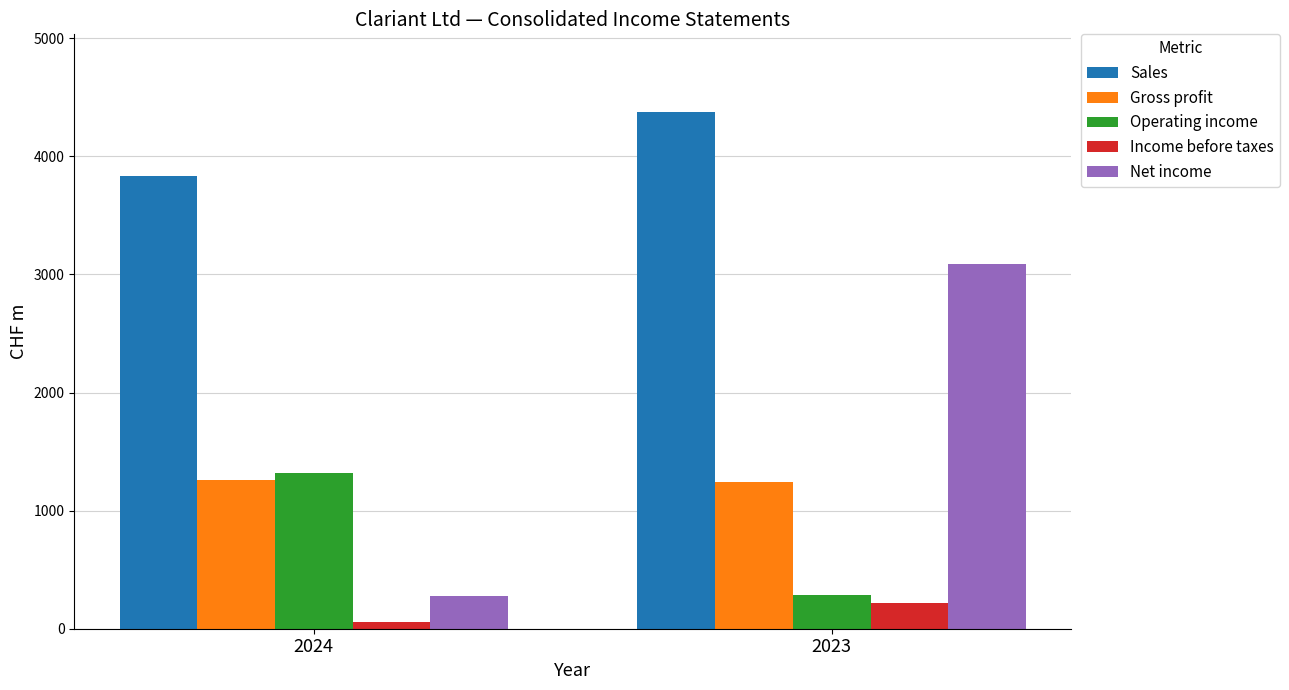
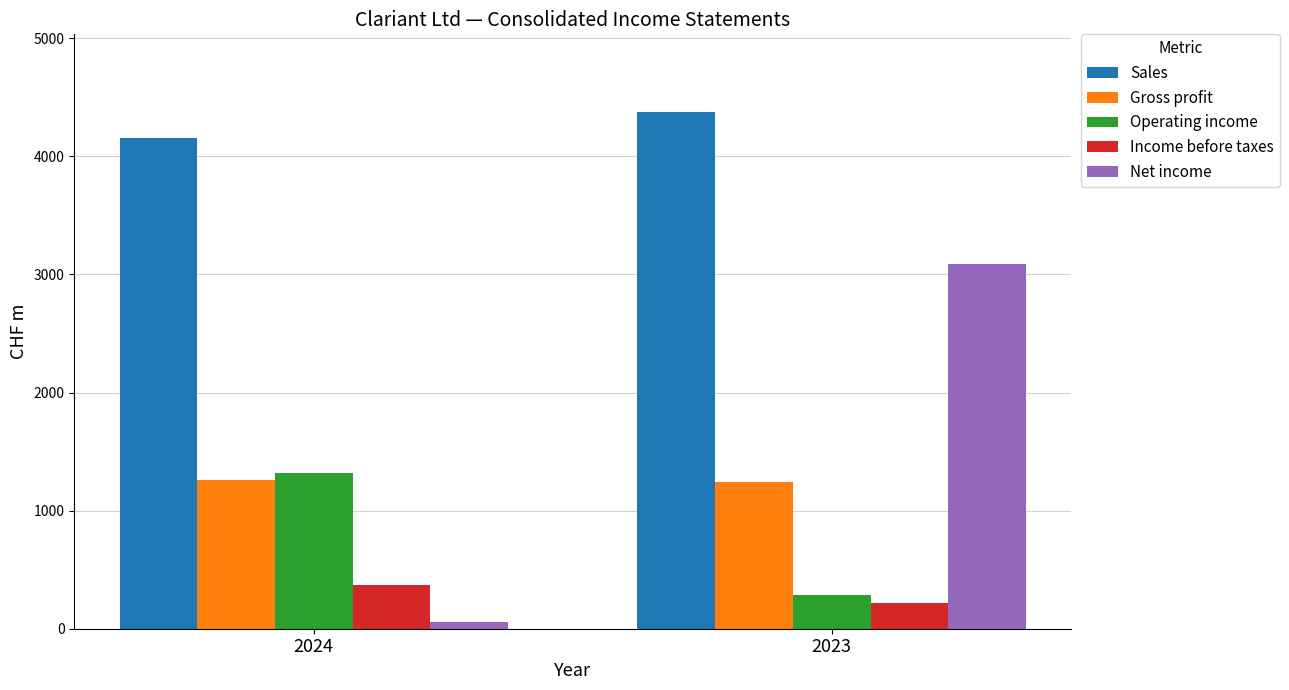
Sales, 2024: 3830 -> 4150
Income before taxes, 2024: 60 -> 370
Net income, 2024: 280 -> 60
